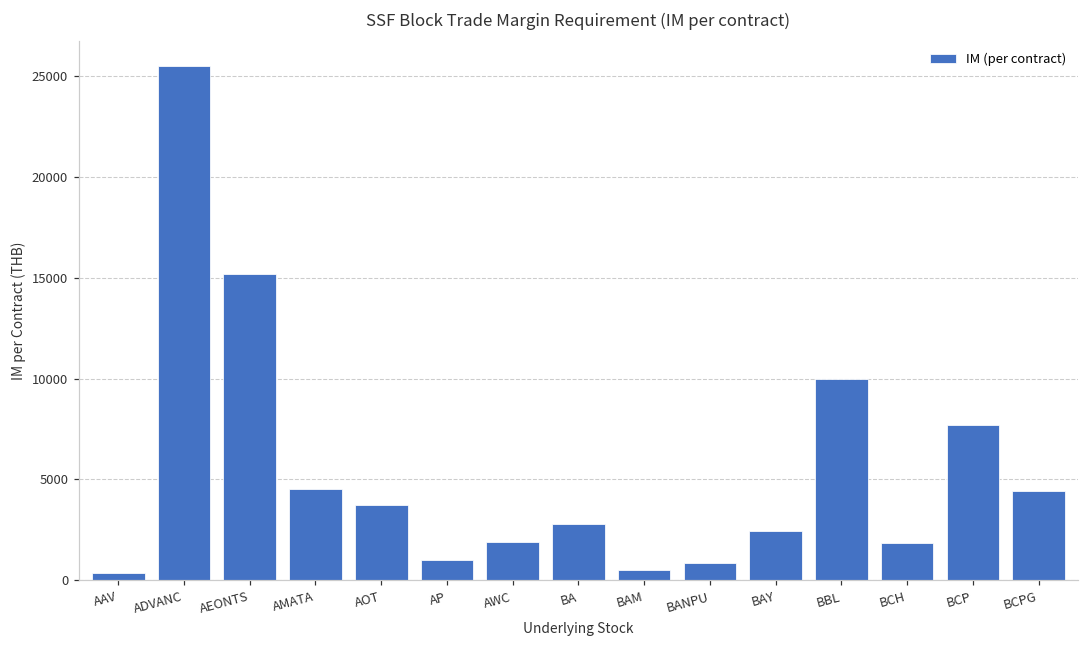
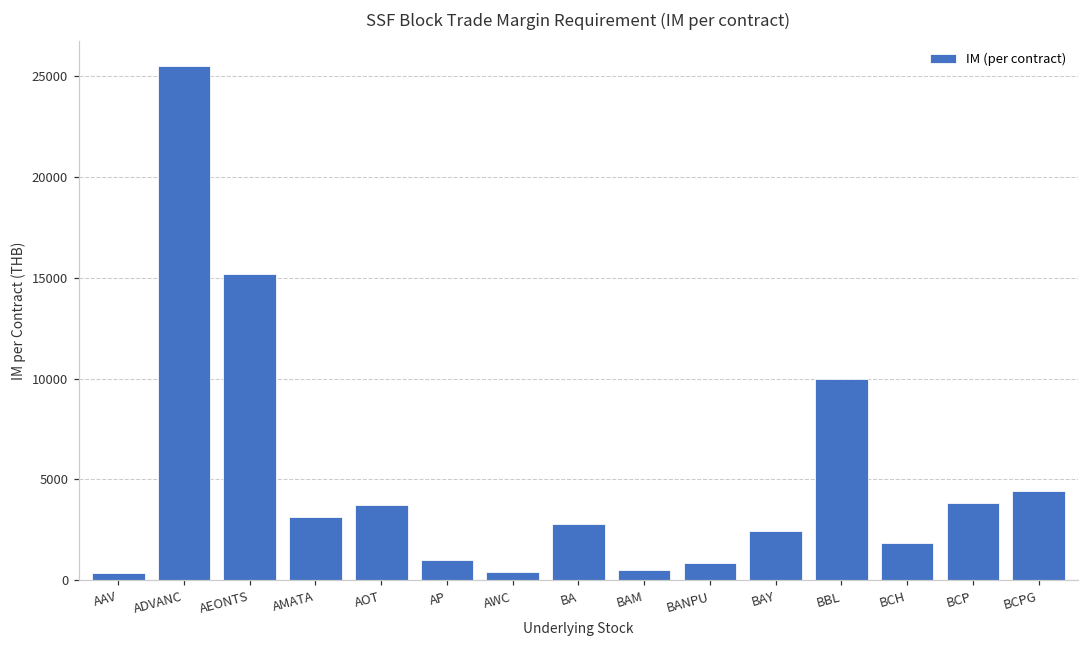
AMATA: 4500 -> 3200
AWC: 1900 -> 400
BCP: 7700 -> 3800
